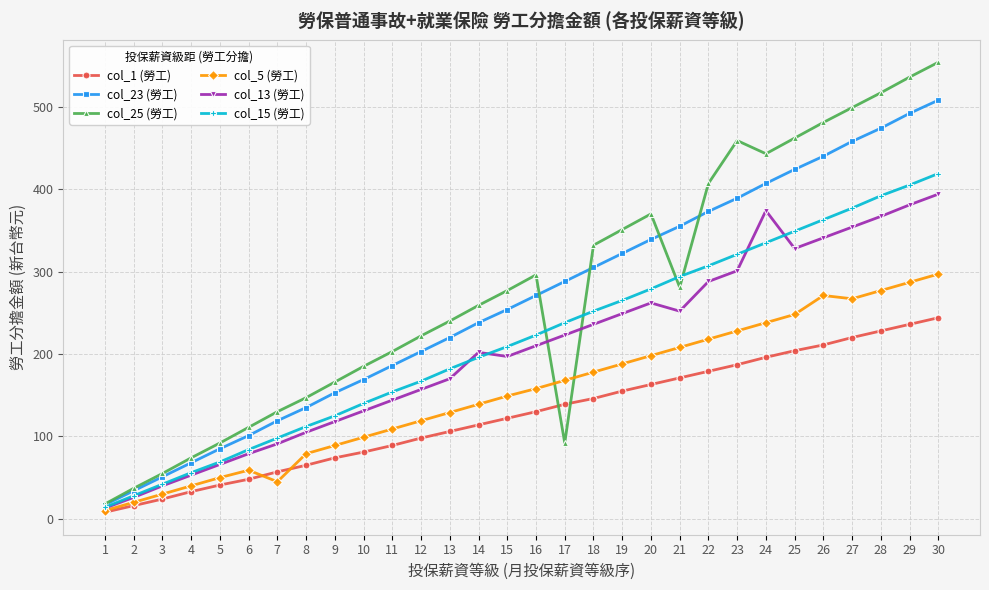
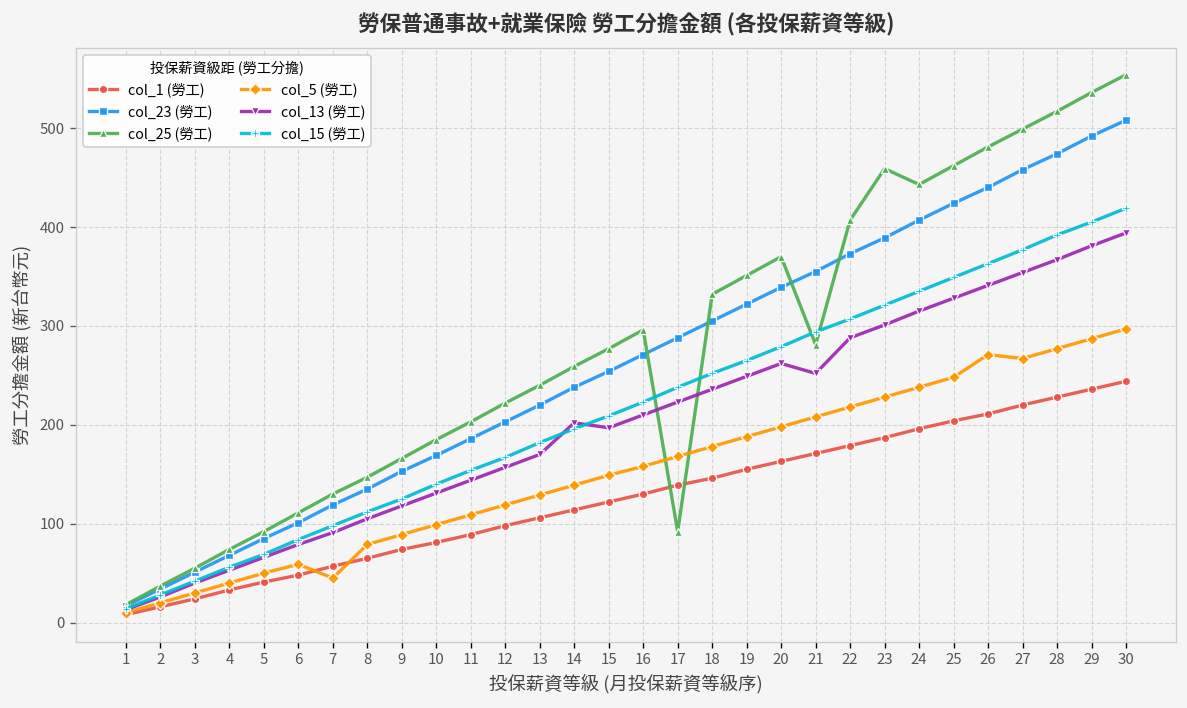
col_13 (勞工), 24: 370 -> 320
